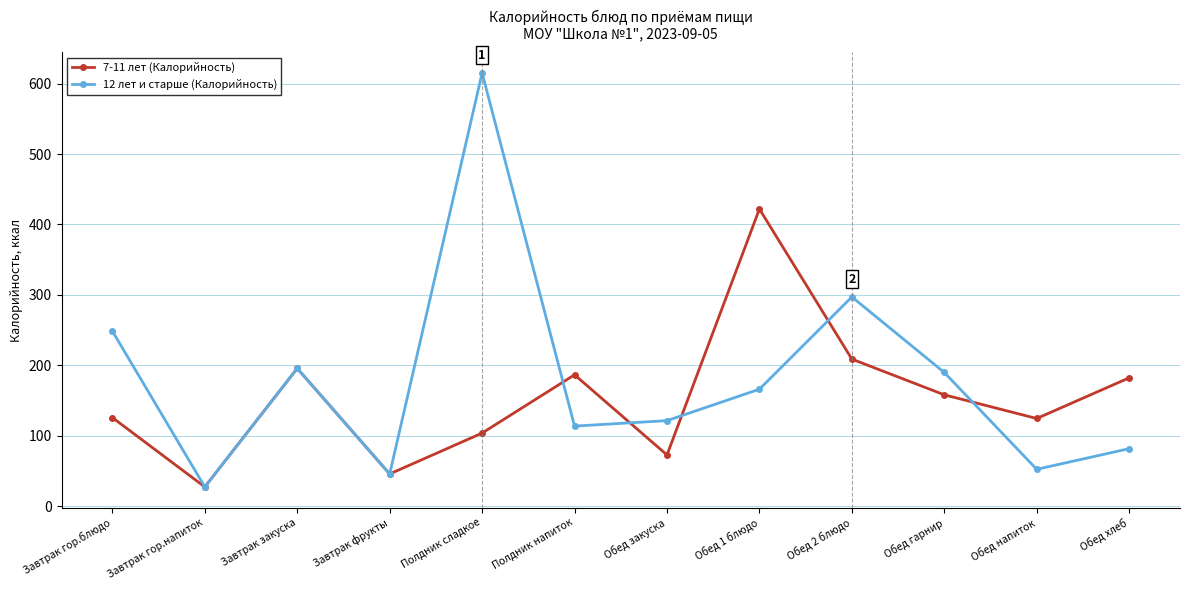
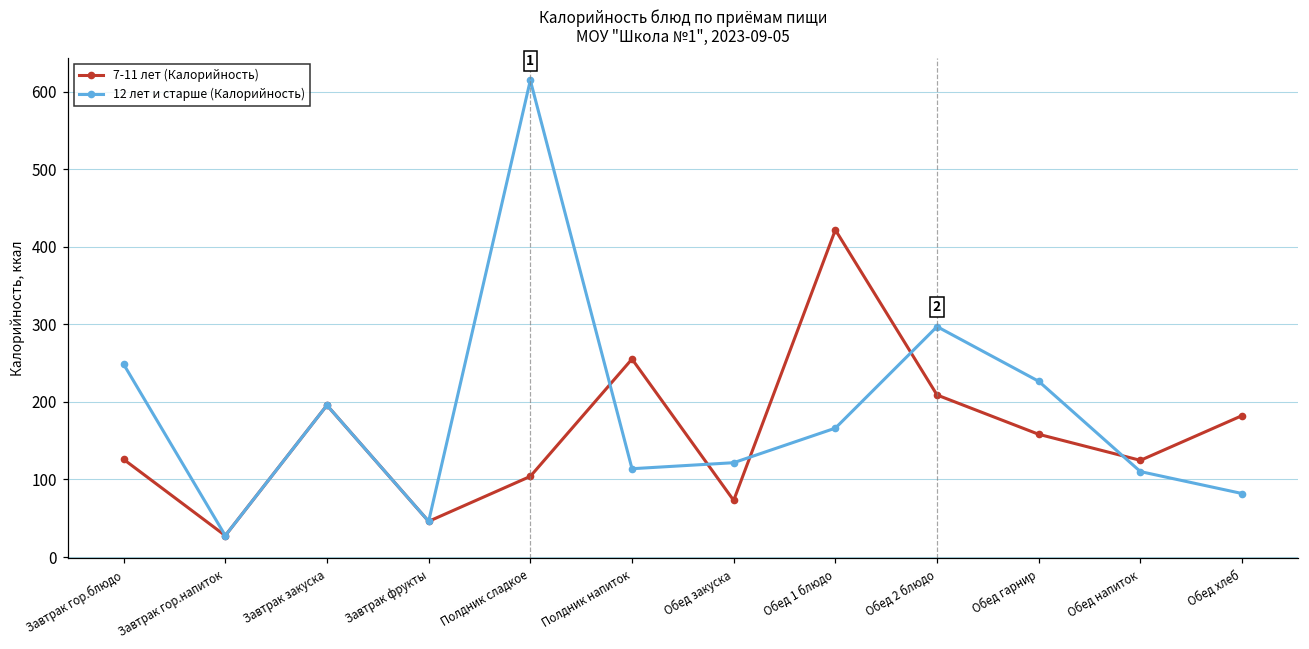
7-11 лет (Калорийность), Полдник напиток: 190 -> 260
12 лет и старше (Калорийность), Обед гарнир: 190 -> 230
12 лет и старше (Калорийность), Обед напиток: 50 -> 110
